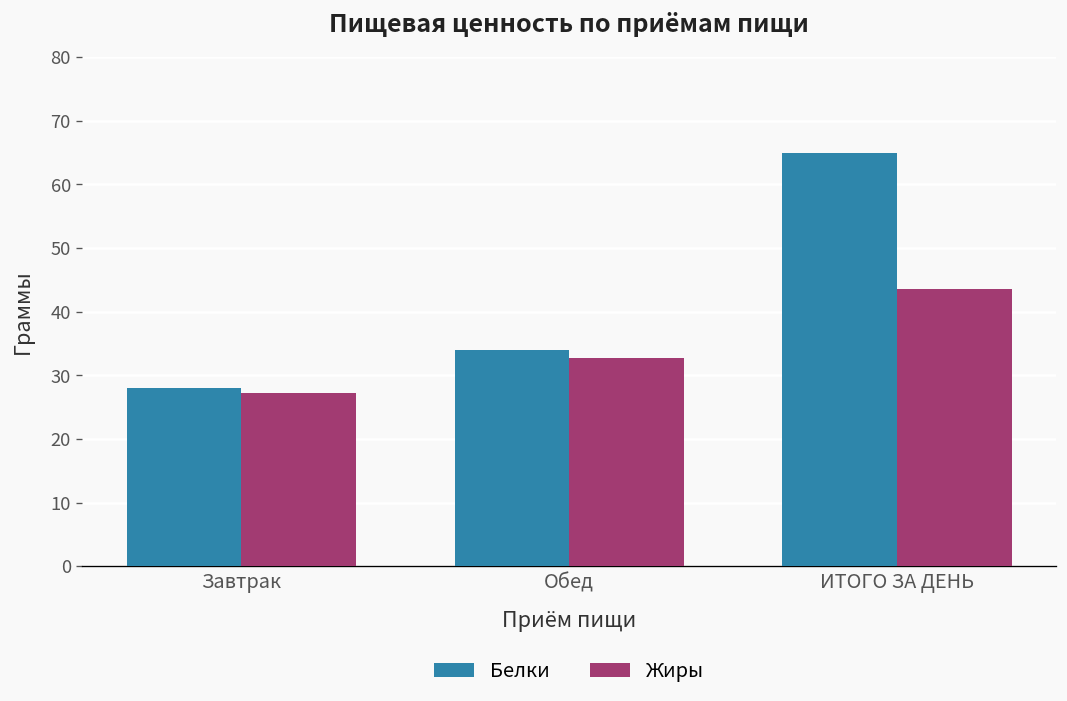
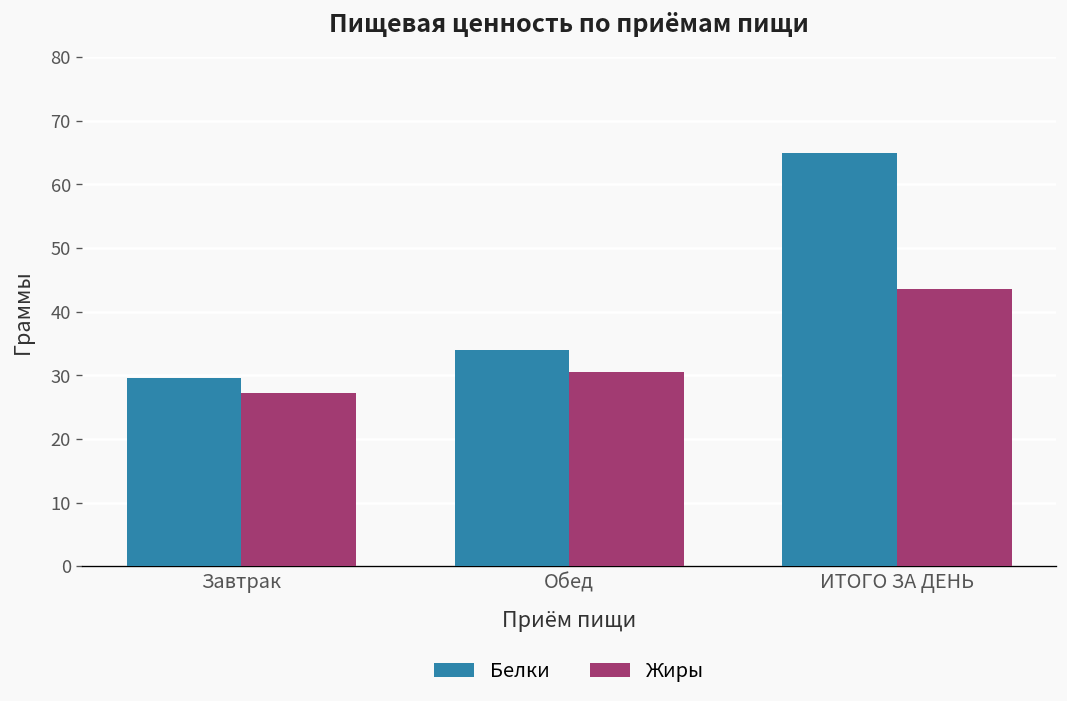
Белки, Завтрак: 28 -> 30
Жиры, Обед: 33 -> 30
